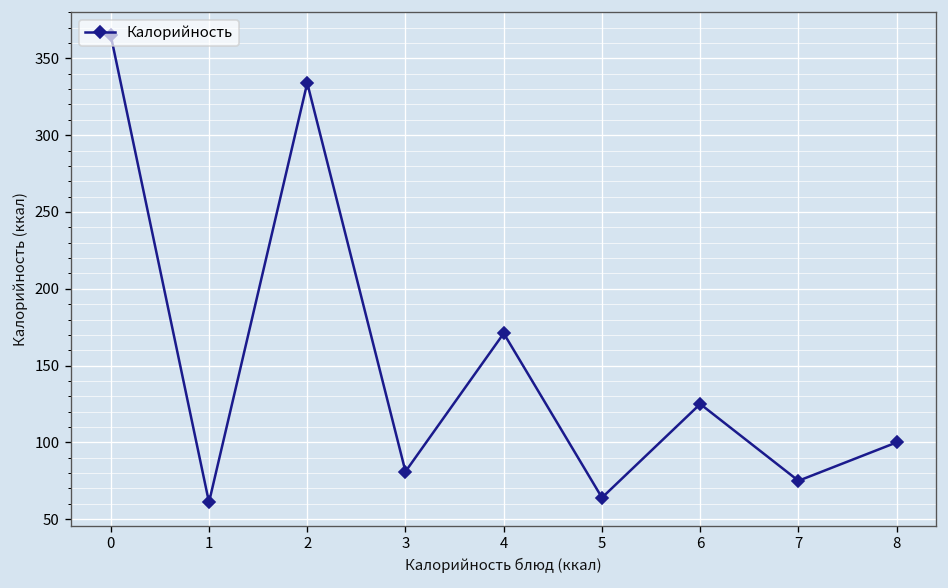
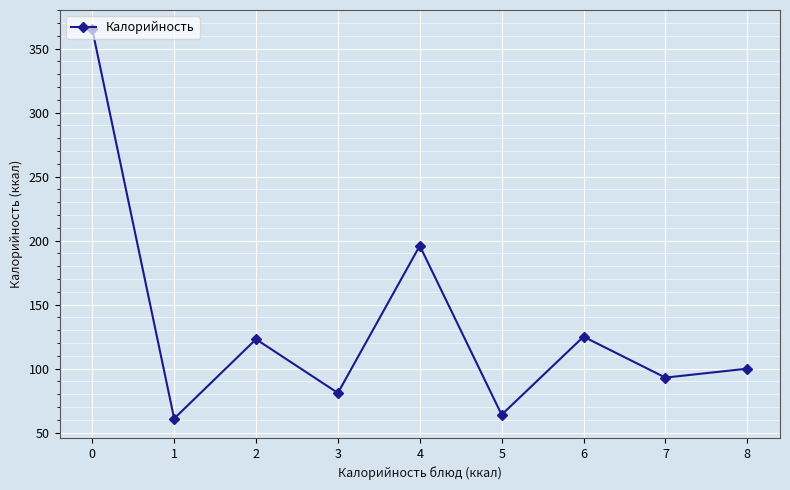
2: 334 -> 123
4: 171 -> 196
7: 75 -> 93
